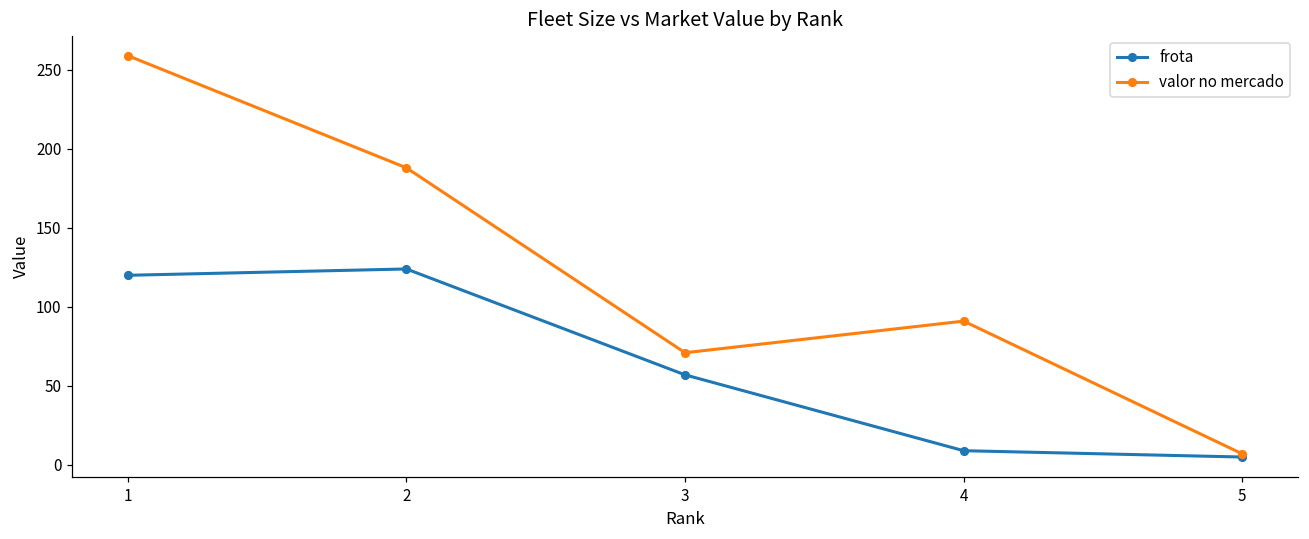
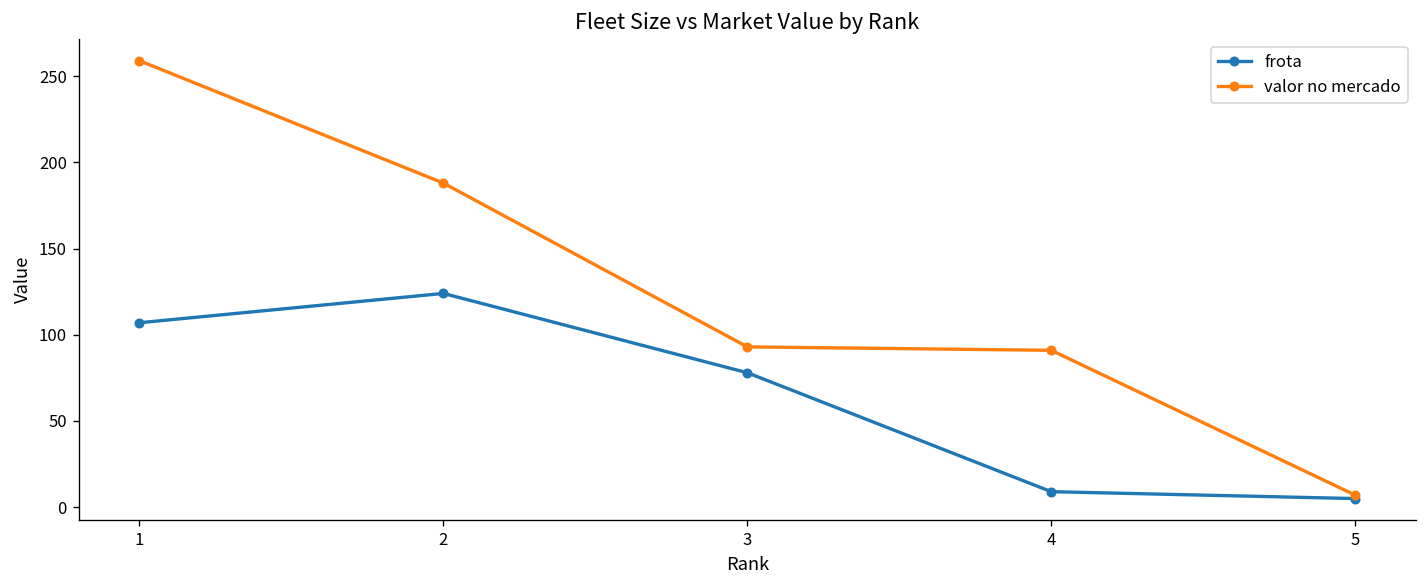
frota, 1: 120 -> 107
frota, 3: 57 -> 78
valor no mercado, 3: 71 -> 93
